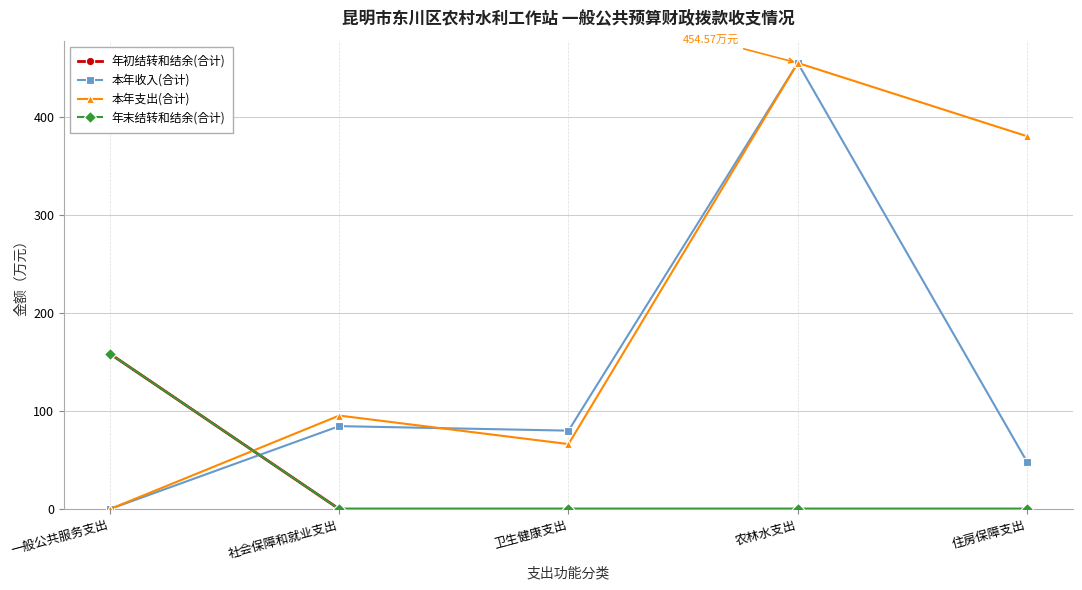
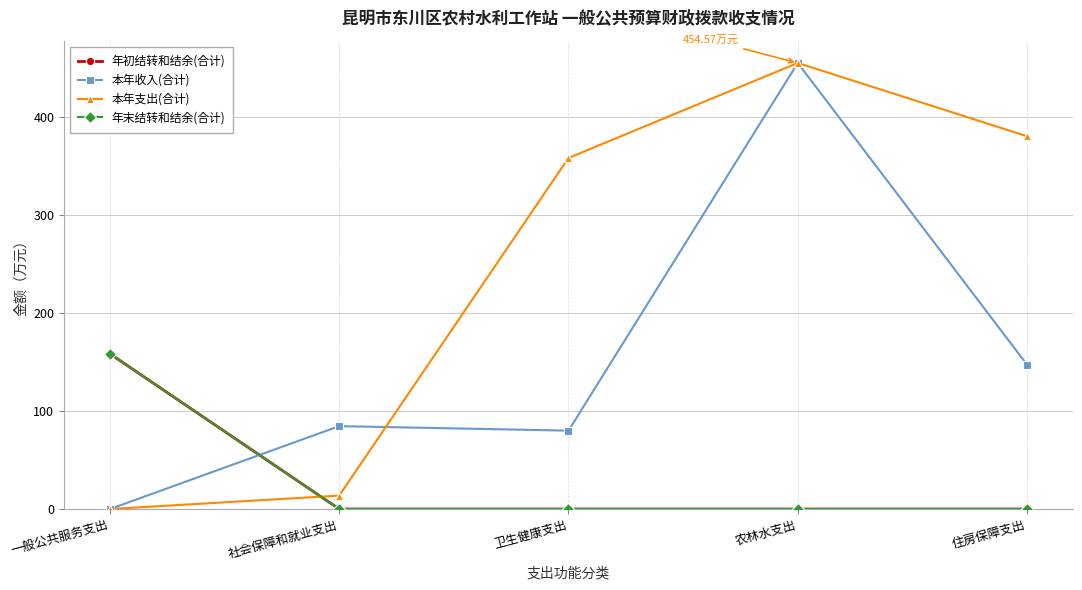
本年支出(合计), 社会保障和就业支出: 100 -> 10
本年支出(合计), 卫生健康支出: 70 -> 360
本年收入(合计), 住房保障支出: 50 -> 150
